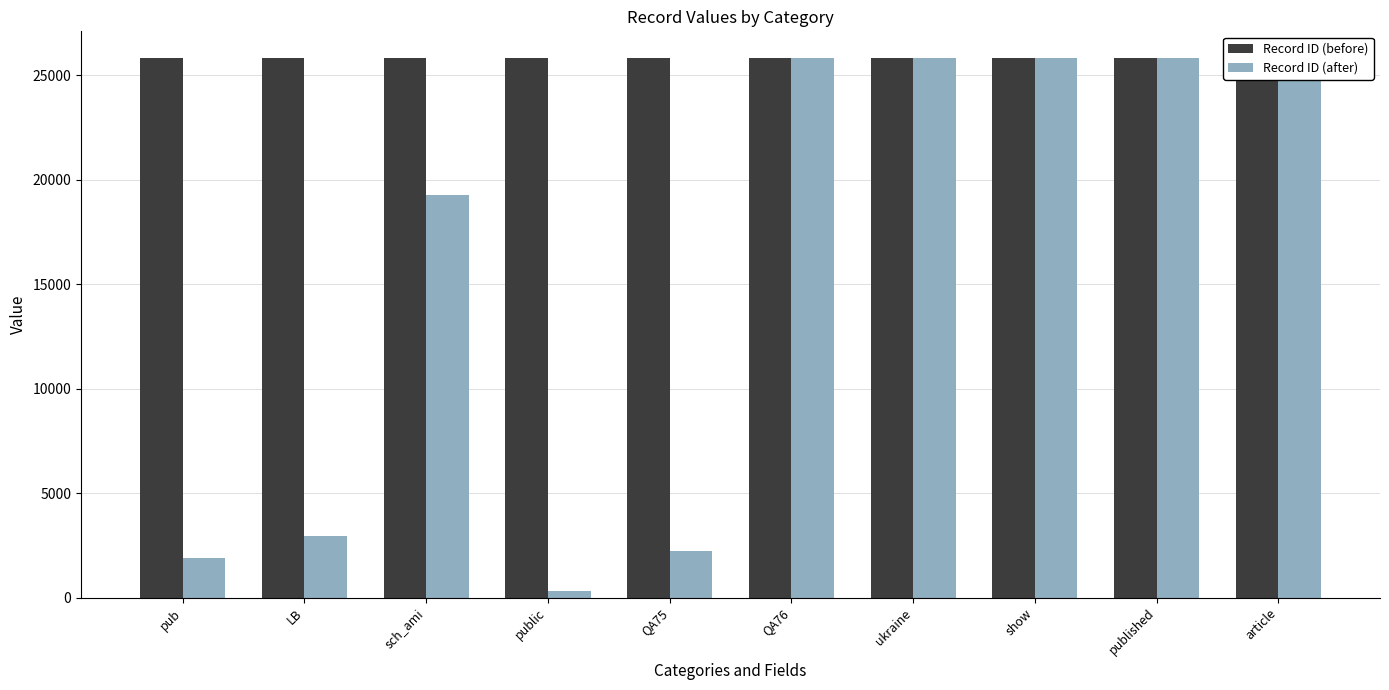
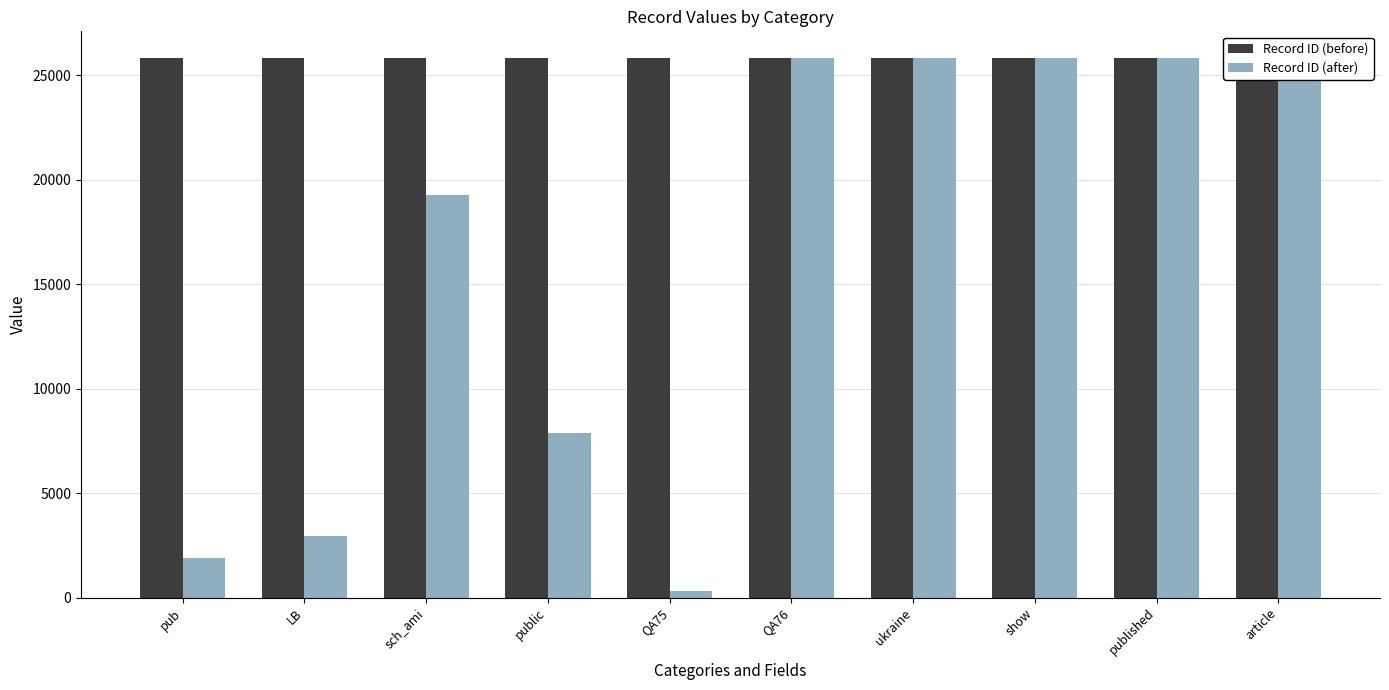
Record ID (after), public: 300 -> 7900
Record ID (after), QA75: 2200 -> 300
